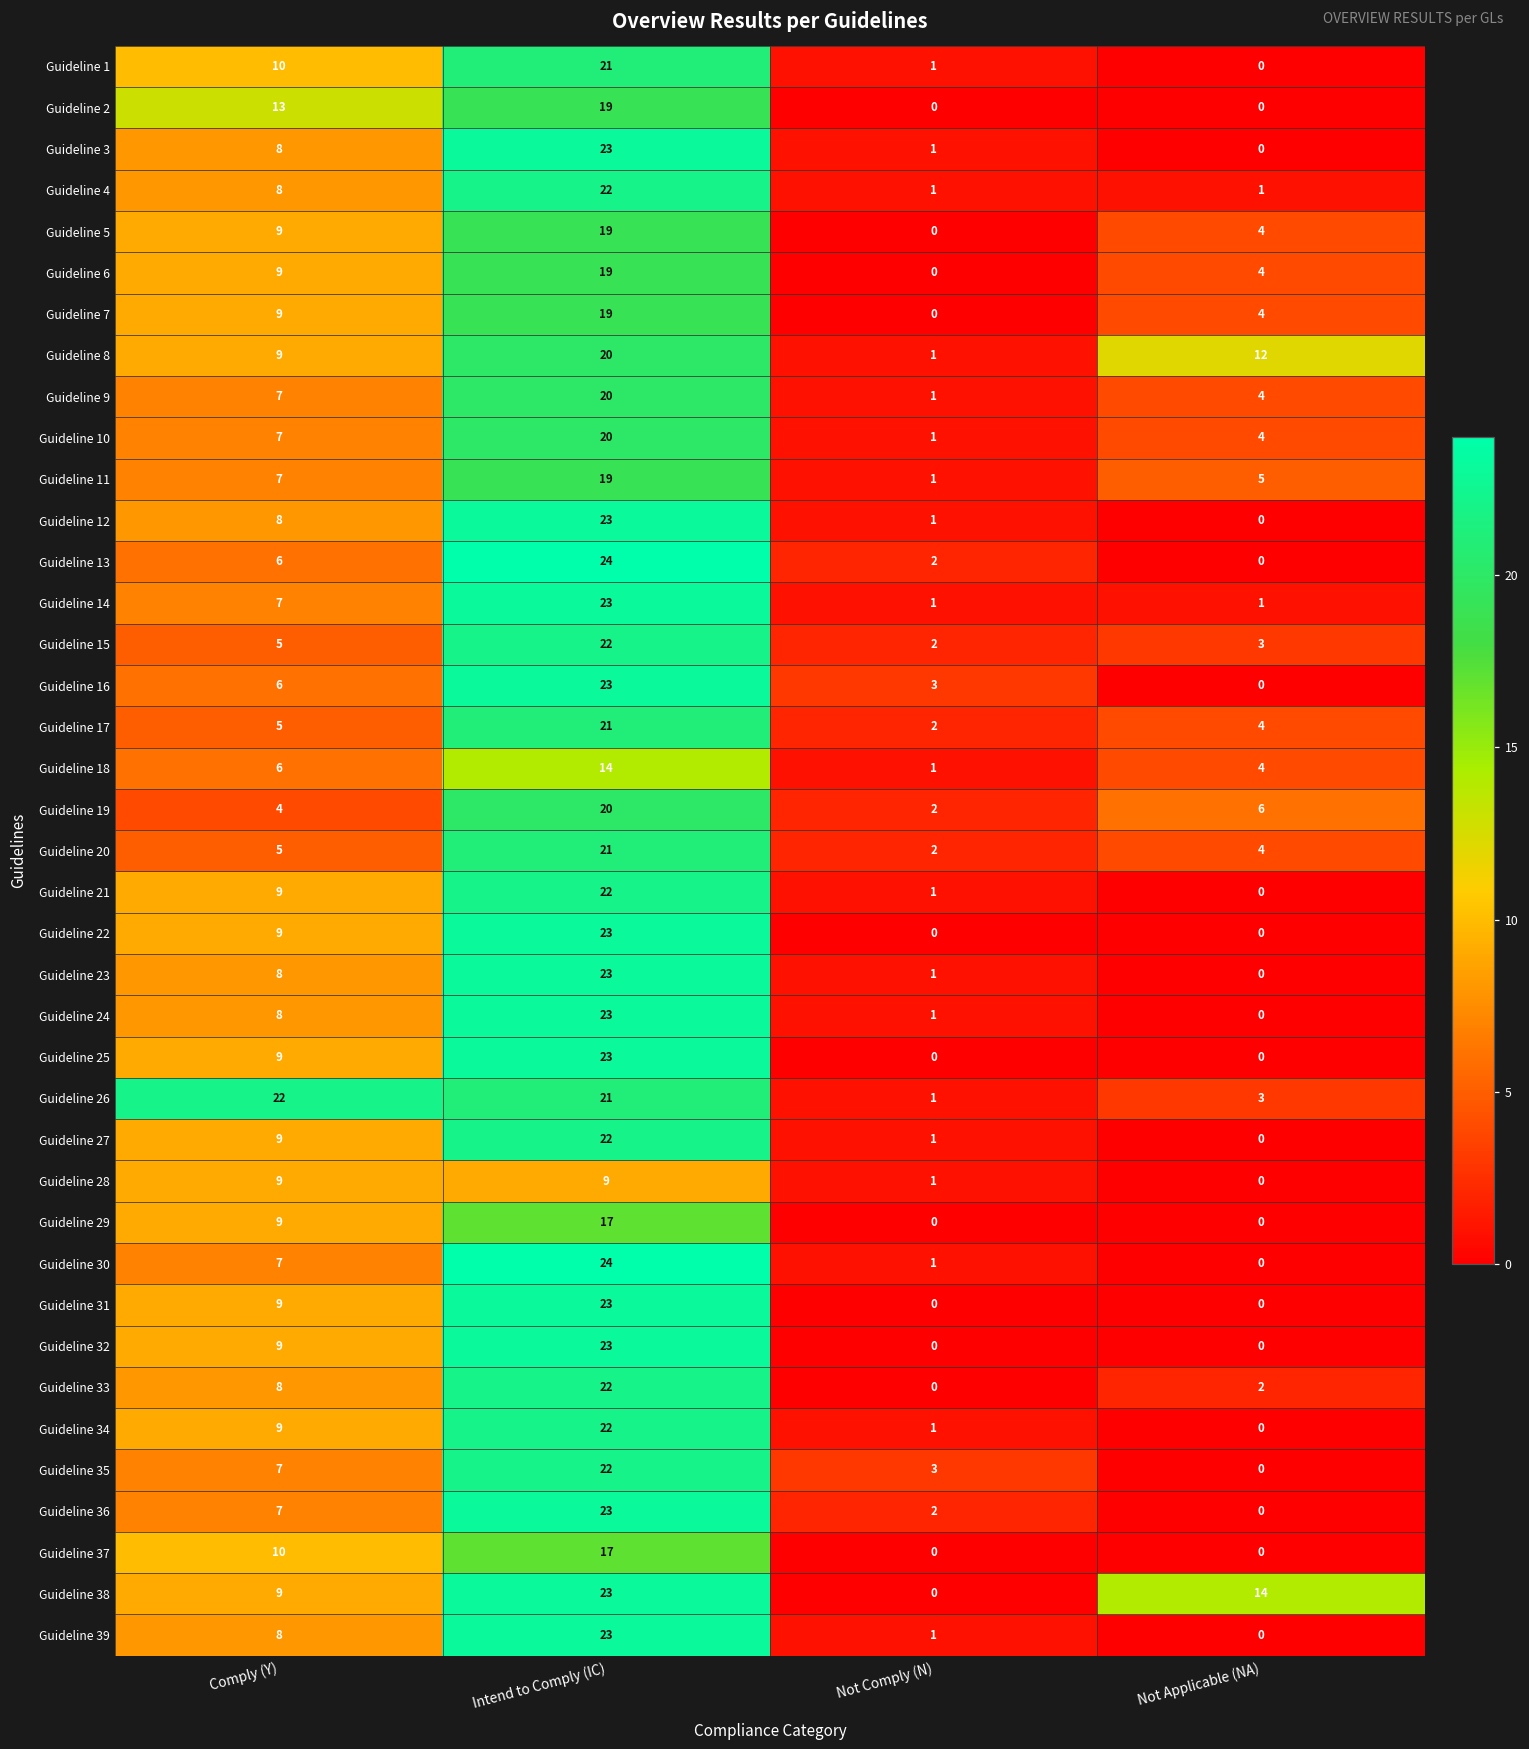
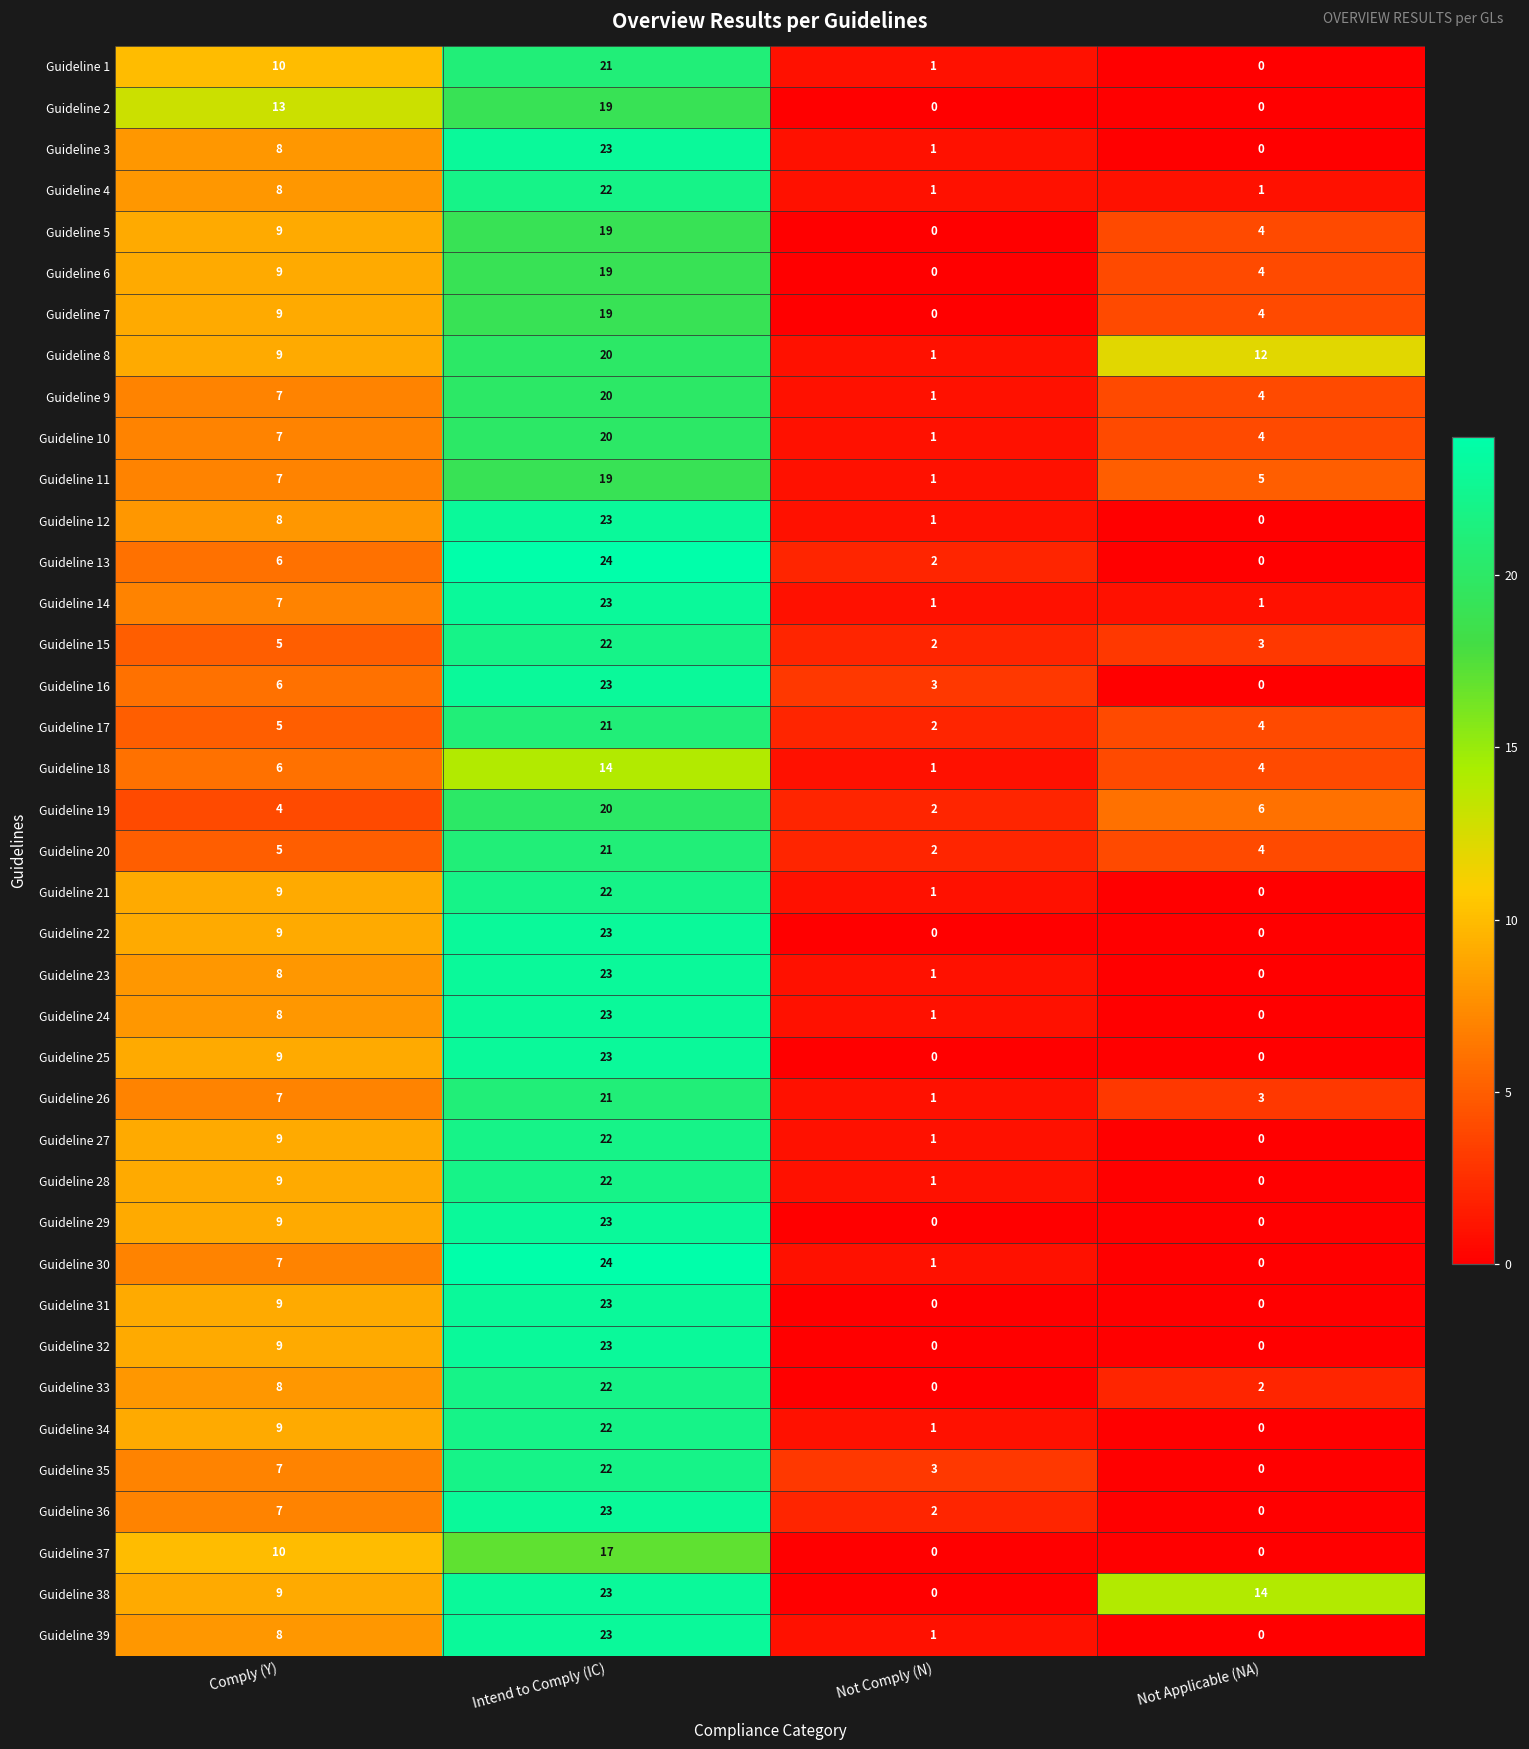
Guideline 26, Comply (Y): 22 -> 7
Guideline 28, Intend to Comply (IC): 9 -> 22
Guideline 29, Intend to Comply (IC): 17 -> 23
